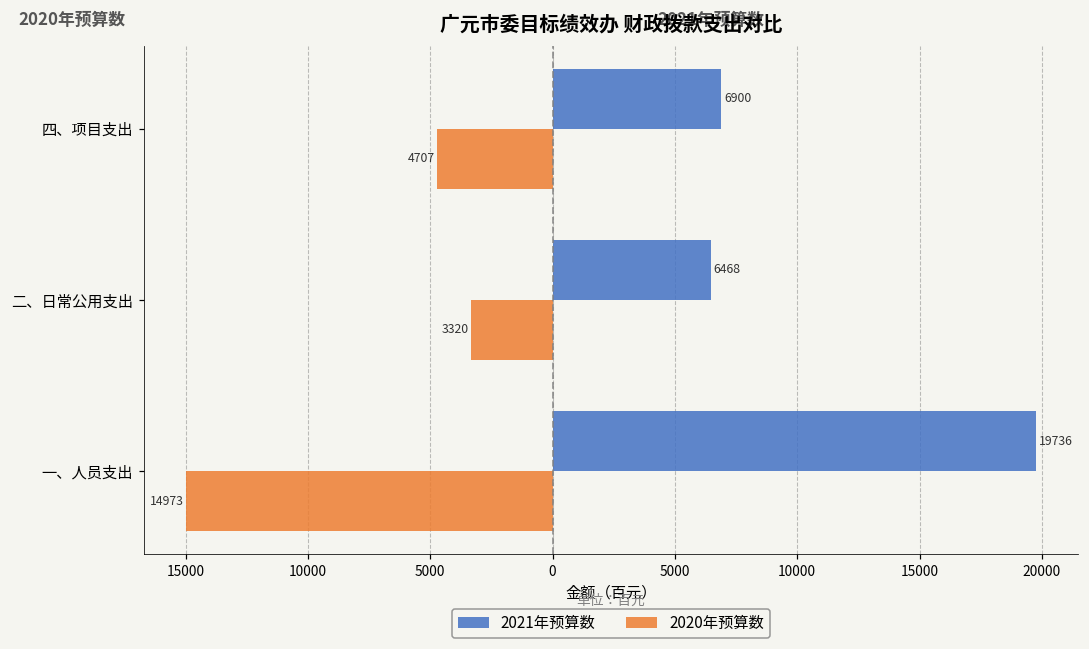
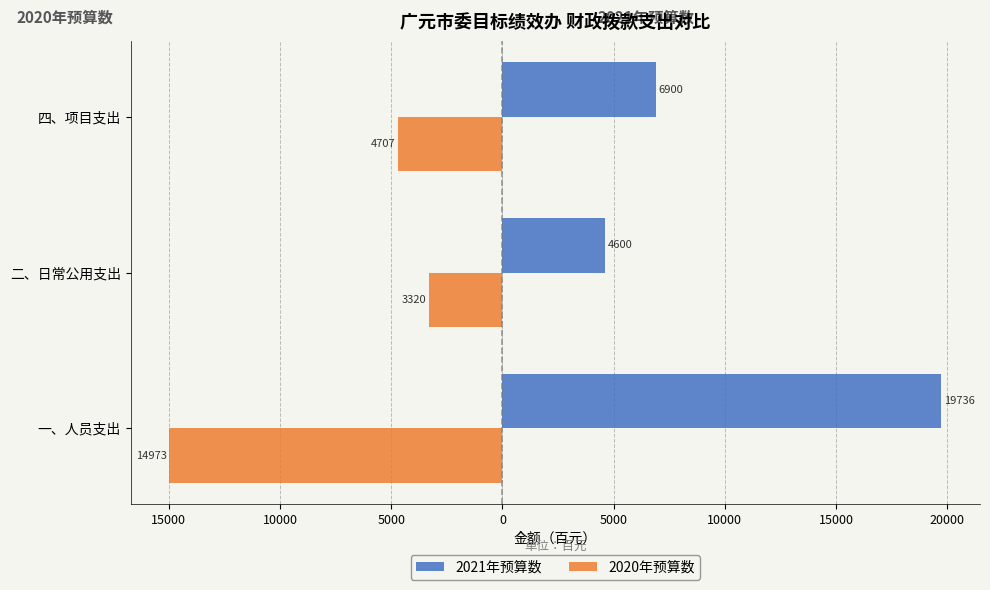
2021年预算数, 二、日常公用支出: 6468 -> 4600
